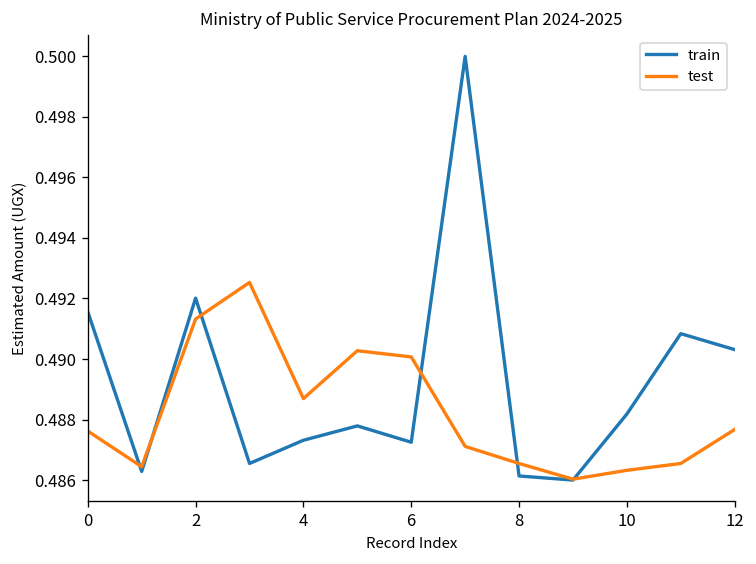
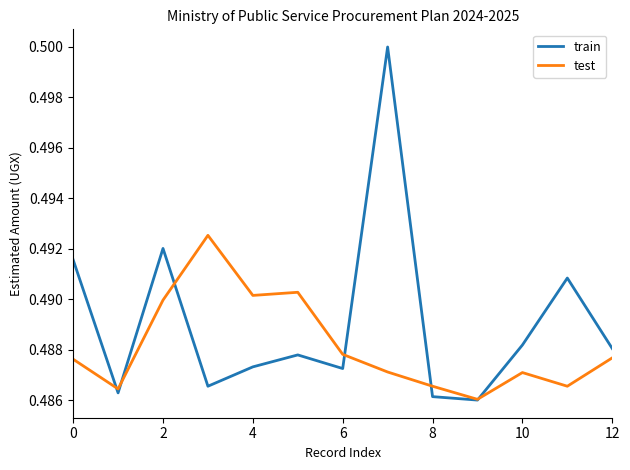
test, 2: 0.4913 -> 0.4900
test, 4: 0.4887 -> 0.4901
test, 6: 0.4901 -> 0.4878
test, 10: 0.4863 -> 0.4871
train, 12: 0.4903 -> 0.4880
